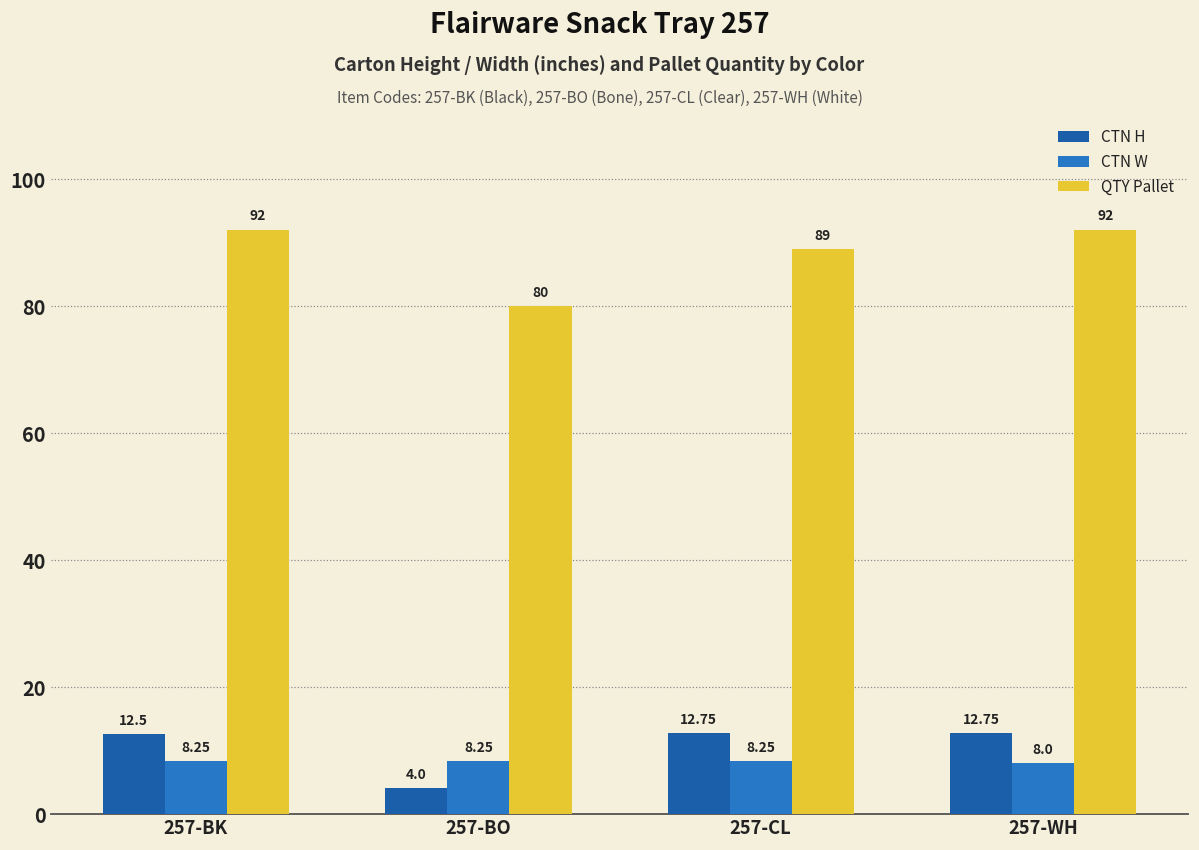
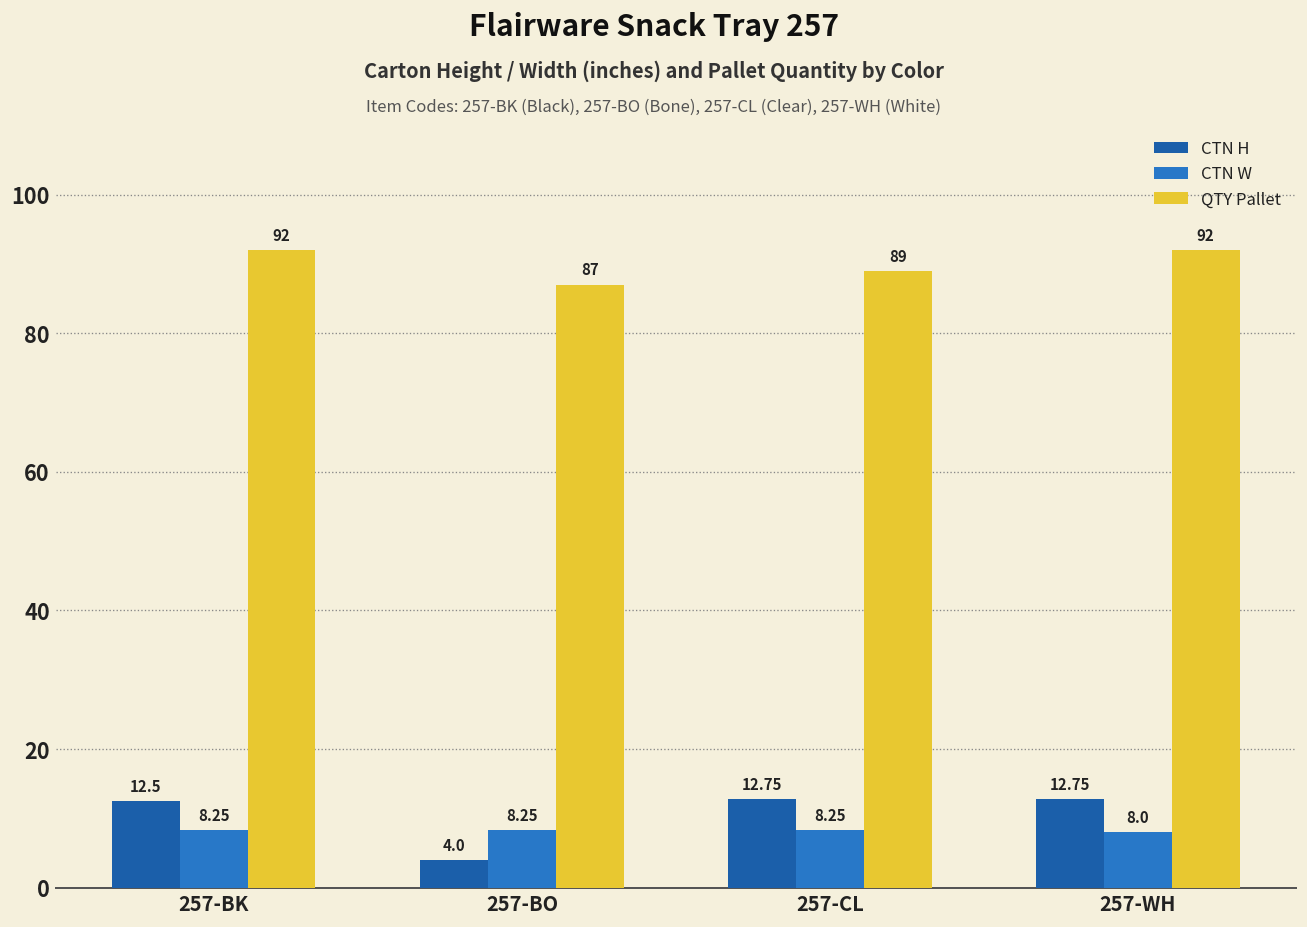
QTY Pallet, 257-BO: 80 -> 87
